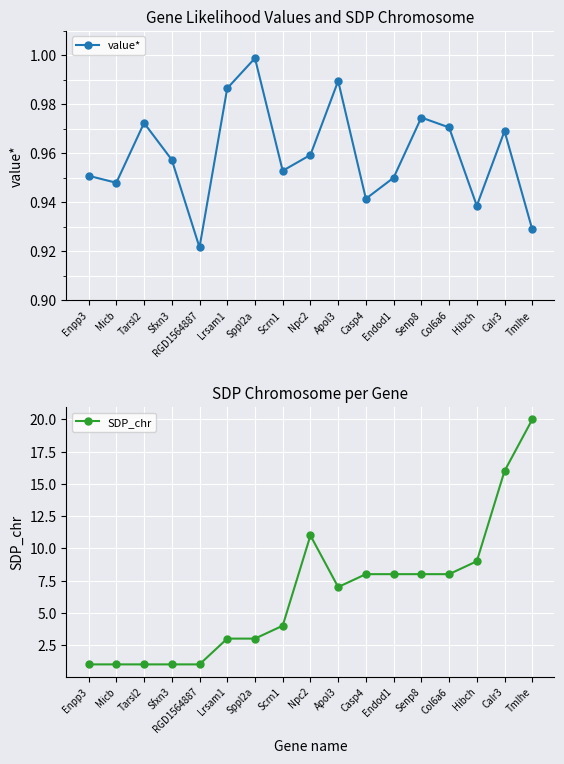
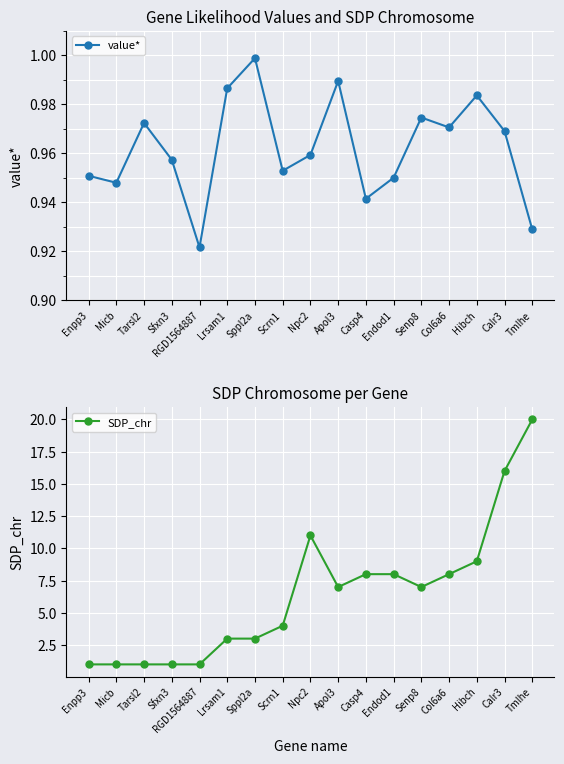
Gene Likelihood Values and SDP Chromosome, Hibch: 0.939 -> 0.984
SDP Chromosome per Gene, Senp8: 8 -> 7
